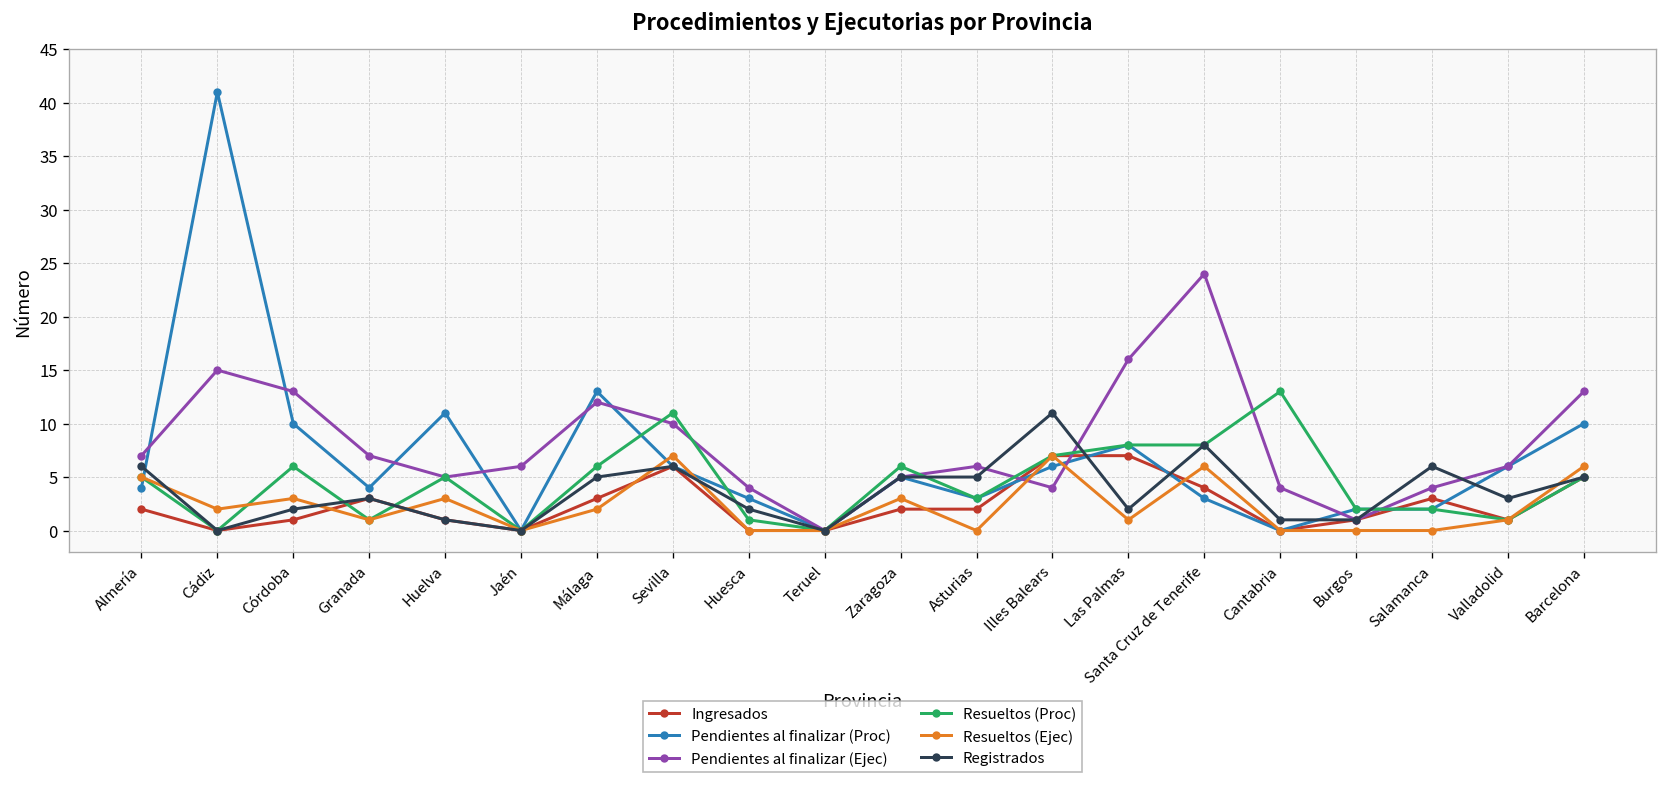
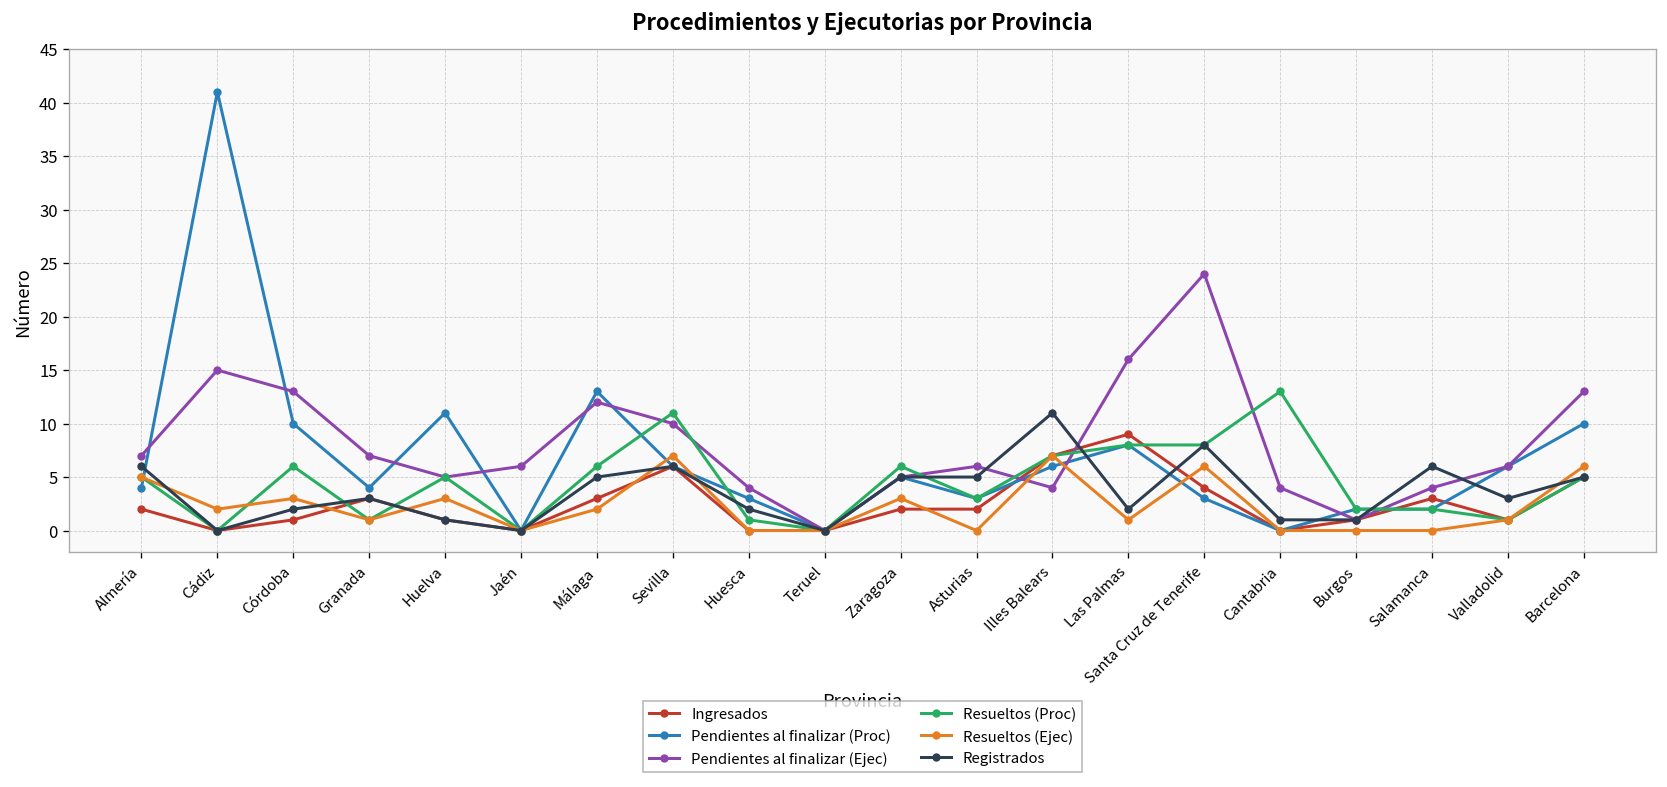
Ingresados, Las Palmas: 7 -> 9
